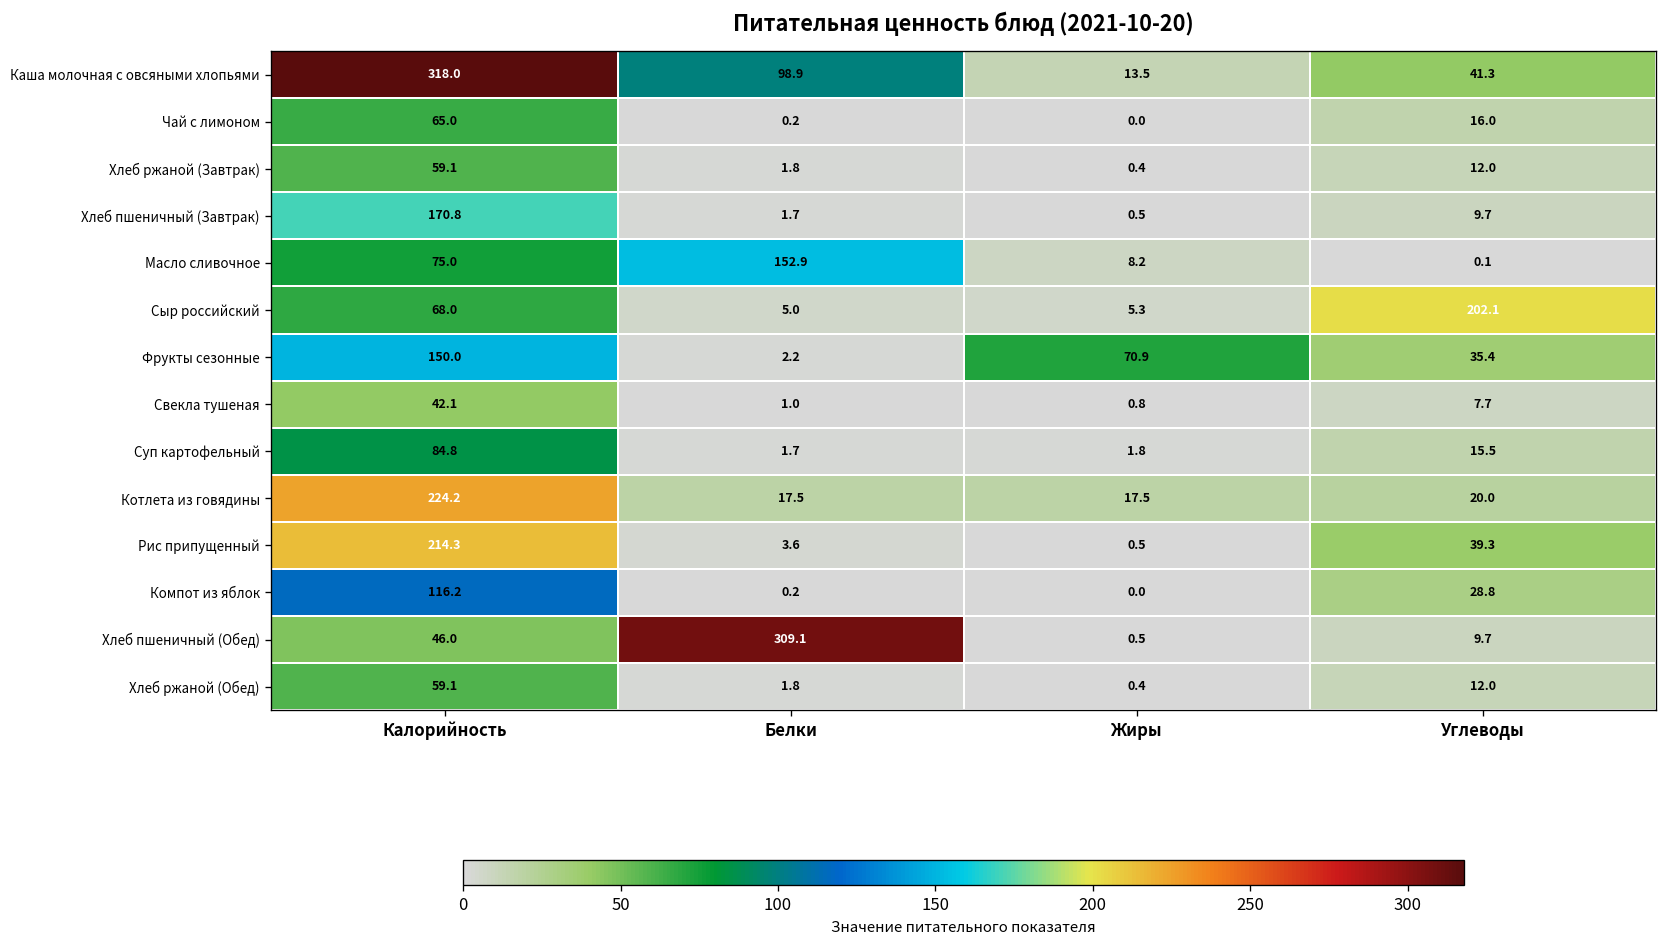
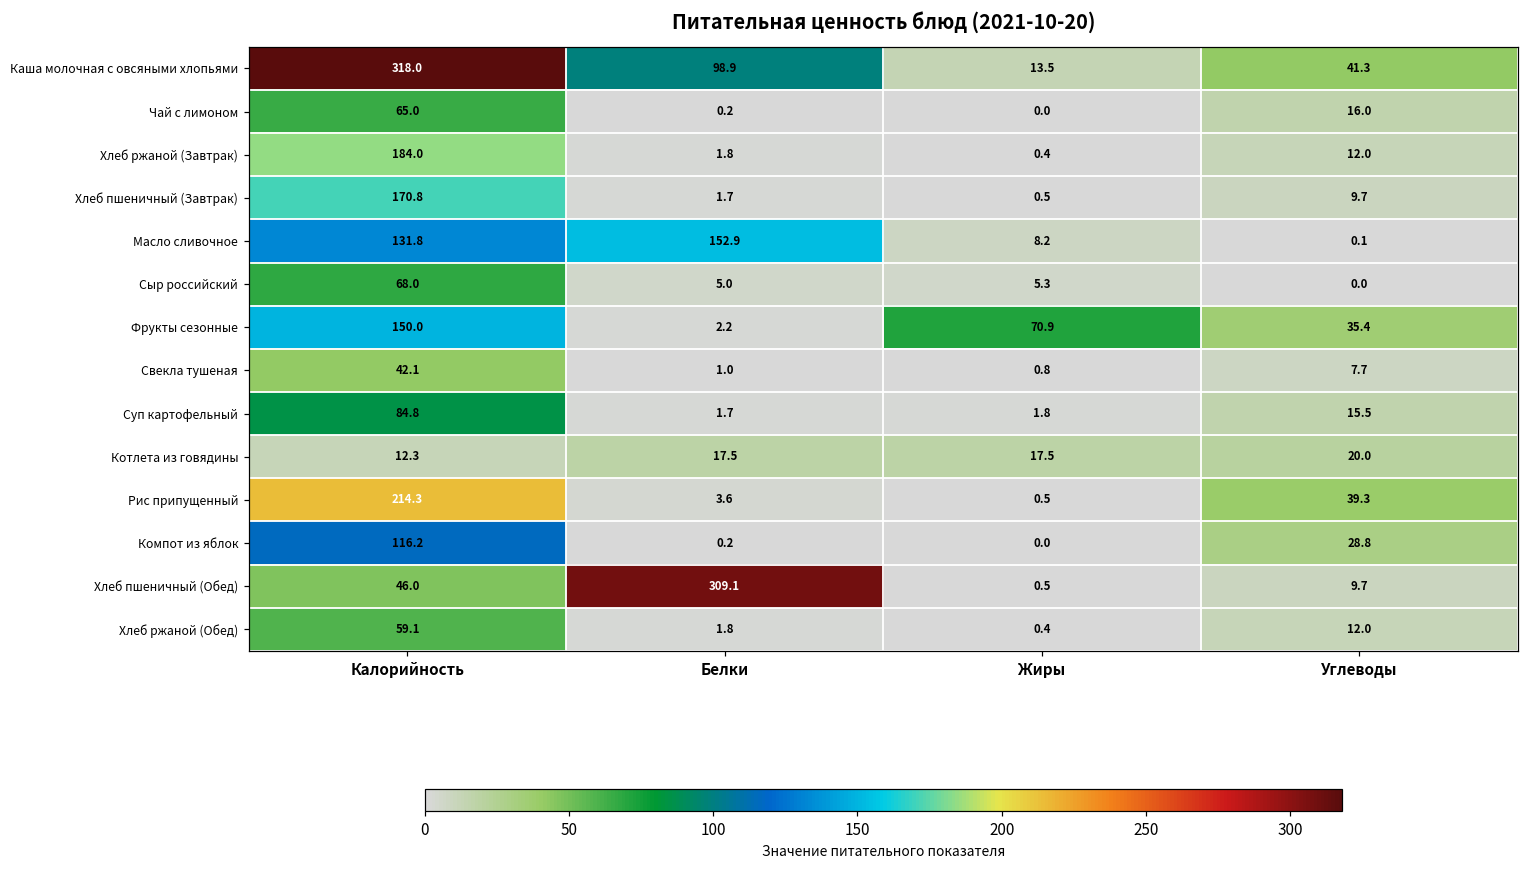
Хлеб ржаной (Завтрак), Калорийность: 59.1 -> 184.0
Масло сливочное, Калорийность: 75.0 -> 131.8
Сыр российский, Углеводы: 202.1 -> 0.0
Котлета из говядины, Калорийность: 224.2 -> 12.3
